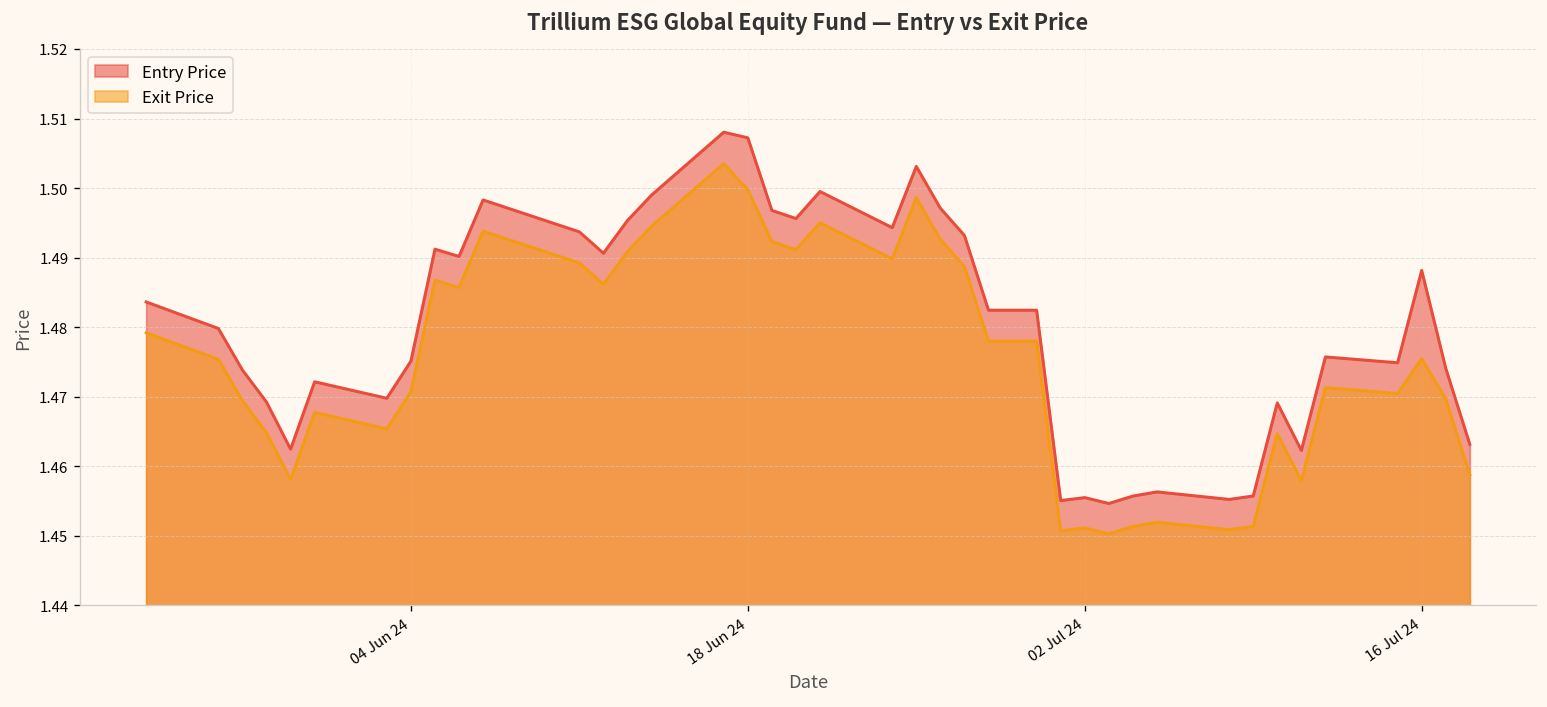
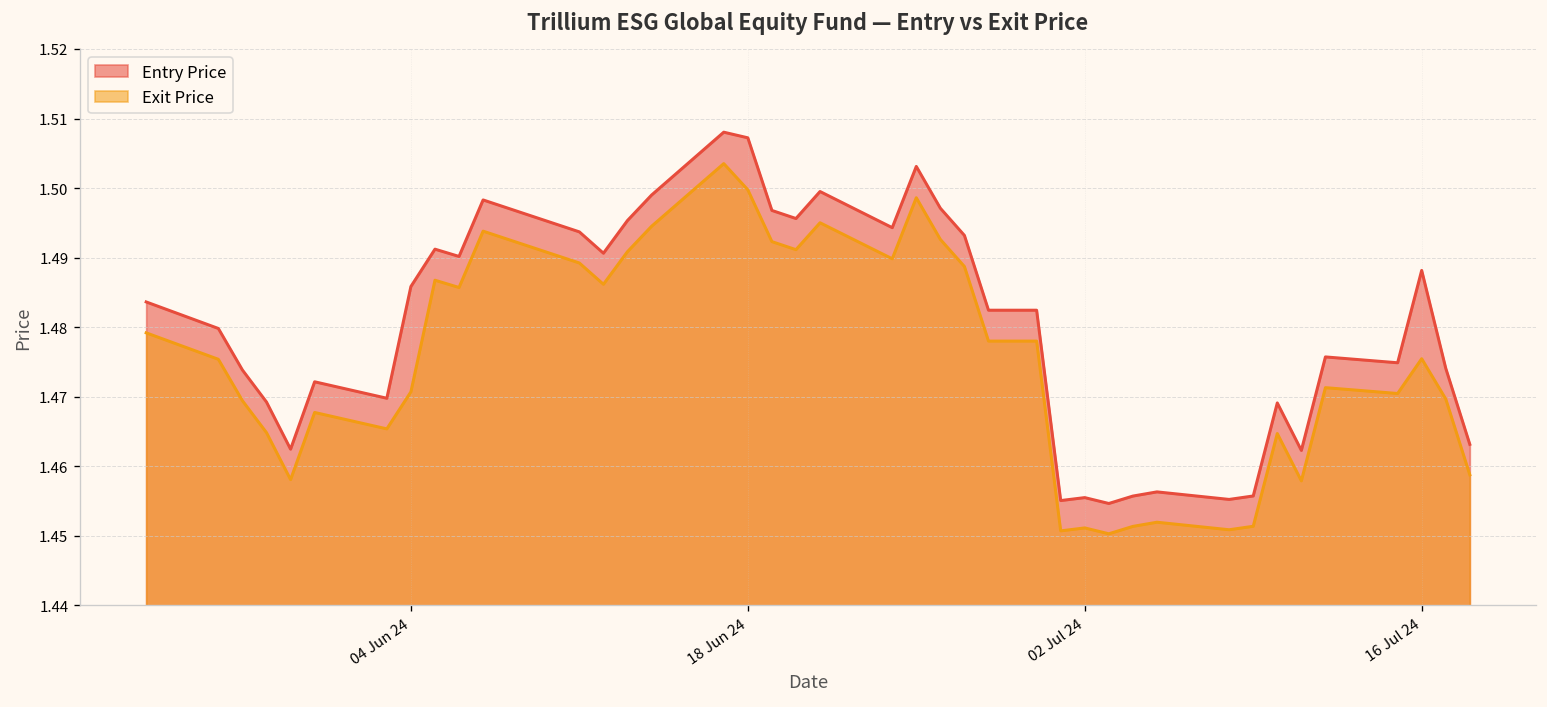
Entry Price, 04 Jun 24: 1.475 -> 1.486
